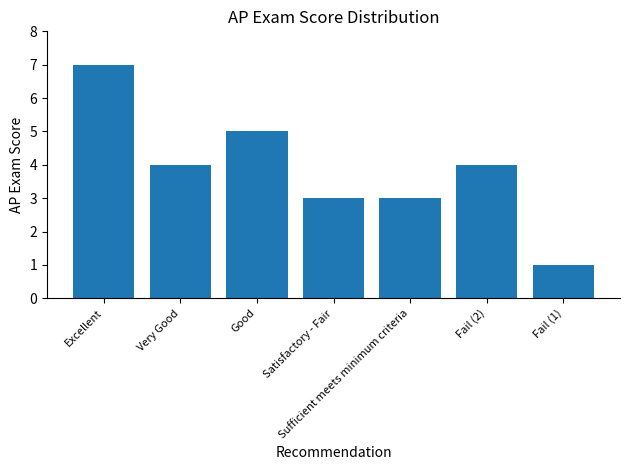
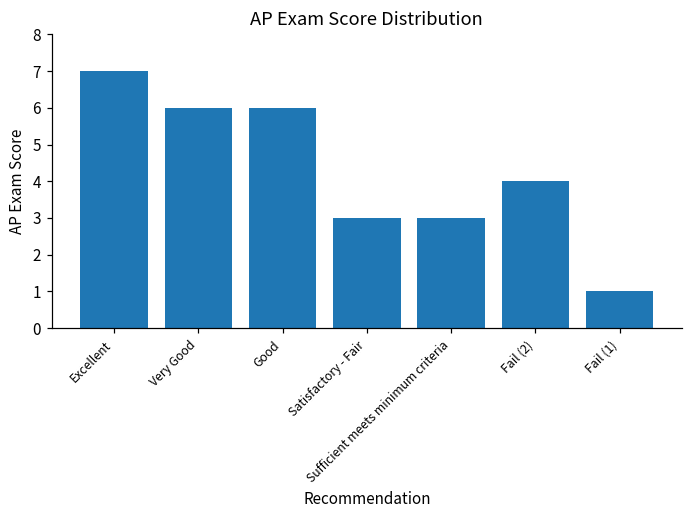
Very Good: 4 -> 6
Good: 5 -> 6
